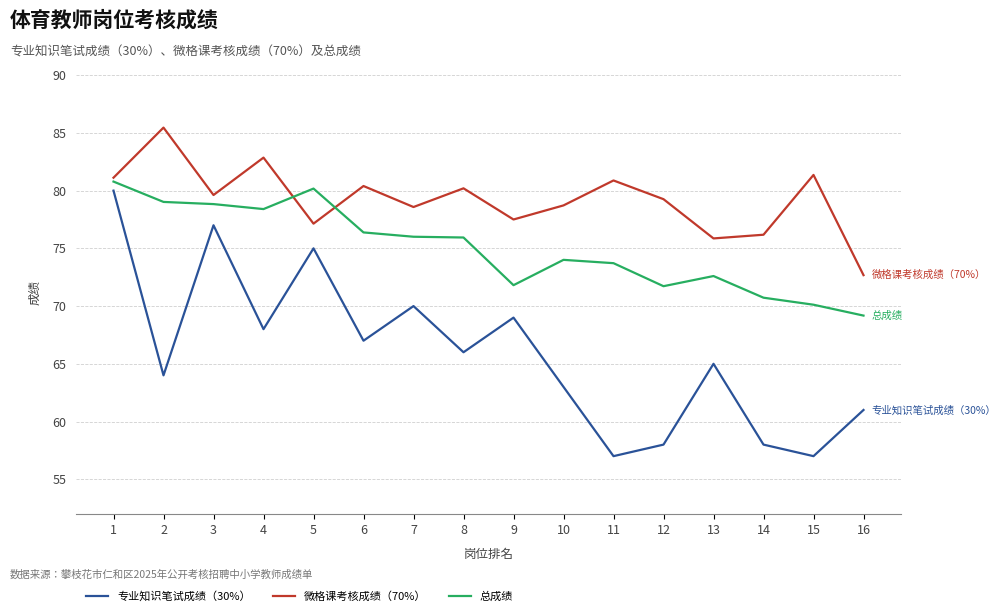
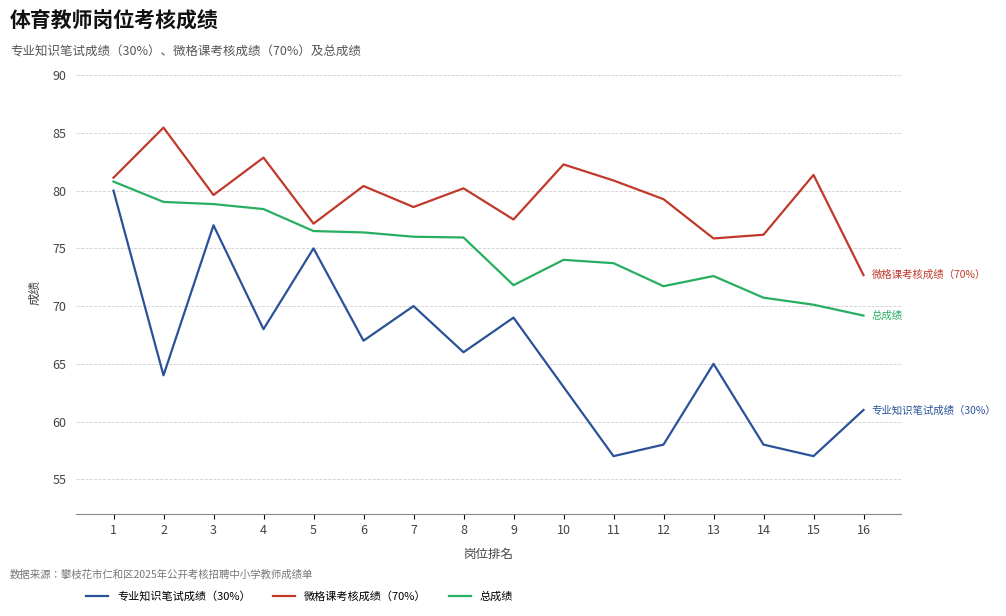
总成绩, 5: 80.2 -> 76.5
微格课考核成绩（70%）, 10: 78.7 -> 82.3
